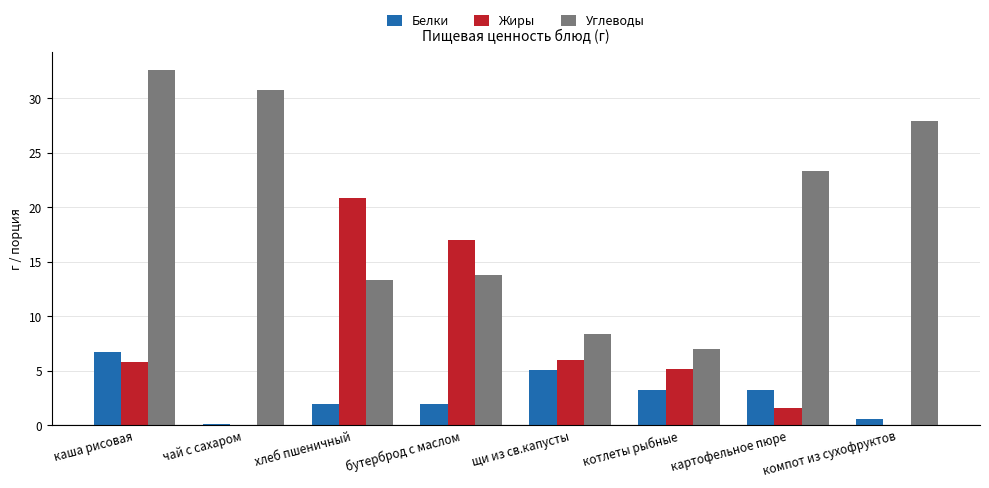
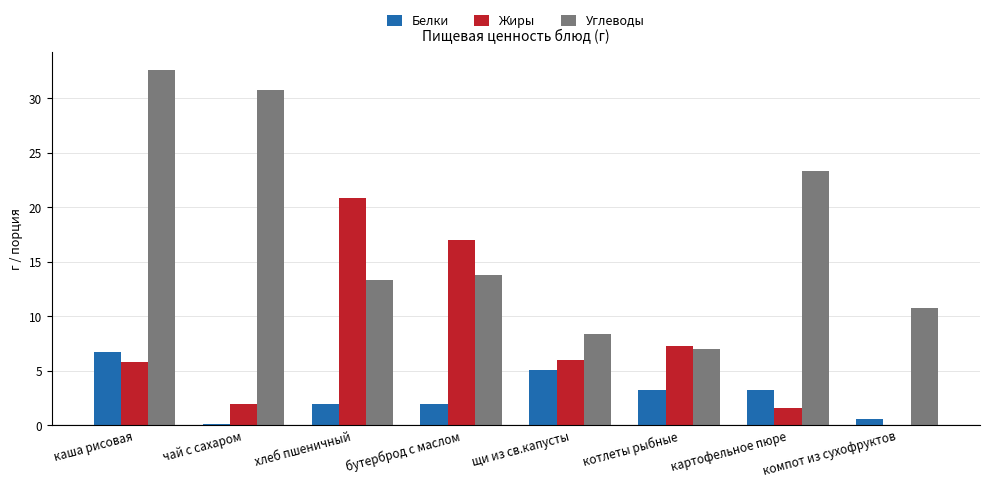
Жиры, чай с сахаром: 0.0 -> 1.9
Жиры, котлеты рыбные: 5.2 -> 7.3
Углеводы, компот из сухофруктов: 27.9 -> 10.7
